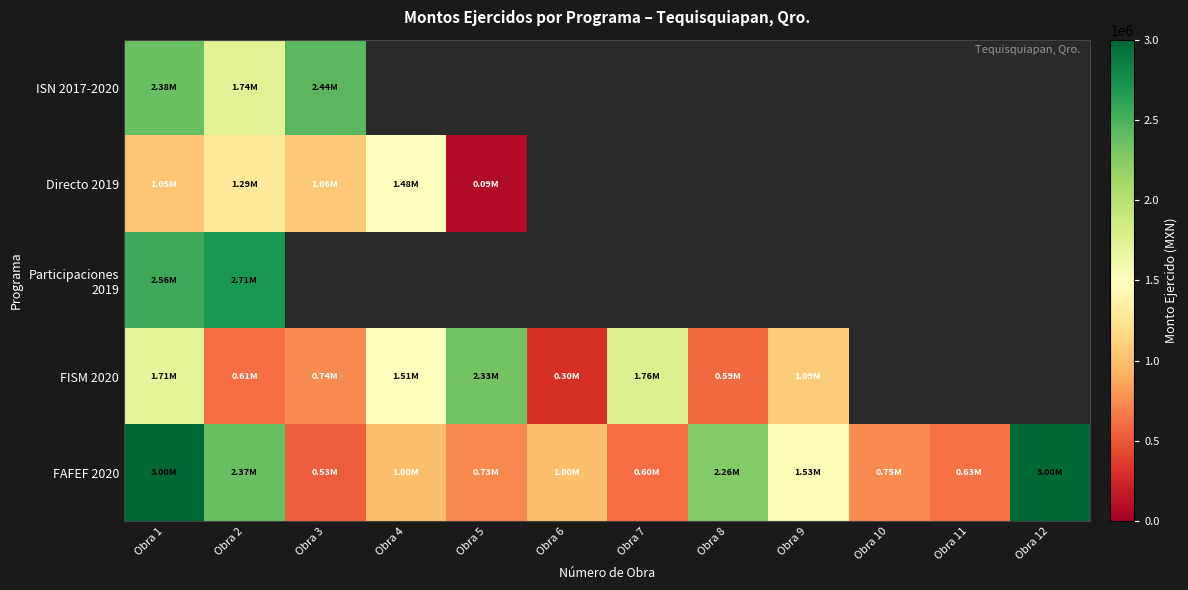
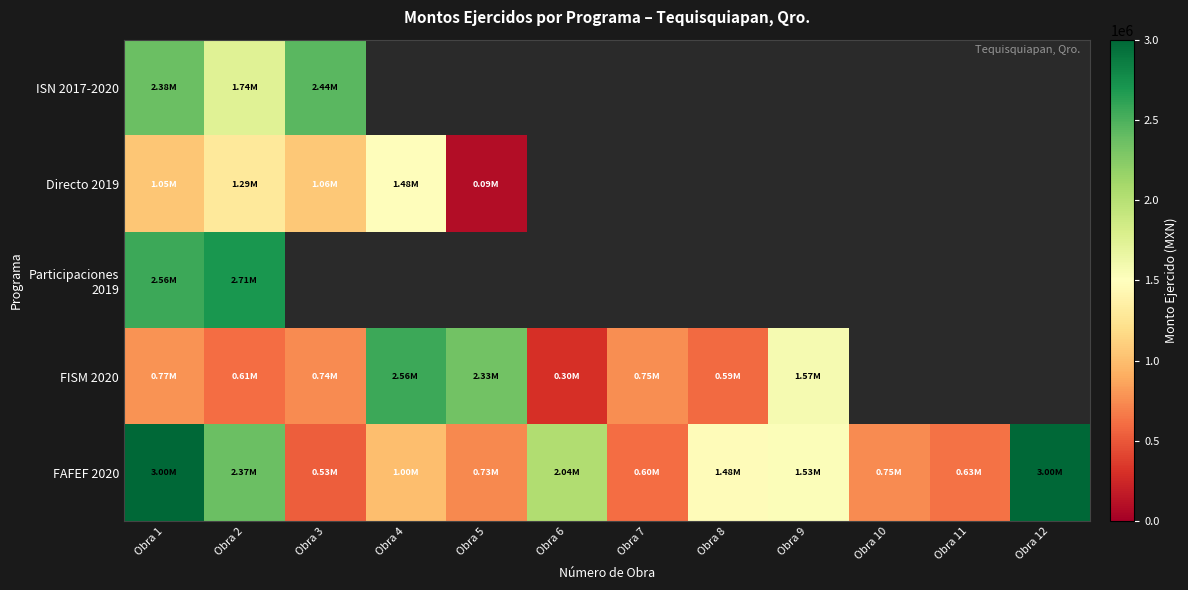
FISM 2020, Obra 1: 1.71M -> 0.77M
FISM 2020, Obra 4: 1.51M -> 2.56M
FISM 2020, Obra 7: 1.76M -> 0.75M
FISM 2020, Obra 9: 1.09M -> 1.57M
FAFEF 2020, Obra 6: 1.00M -> 2.04M
FAFEF 2020, Obra 8: 2.26M -> 1.48M
